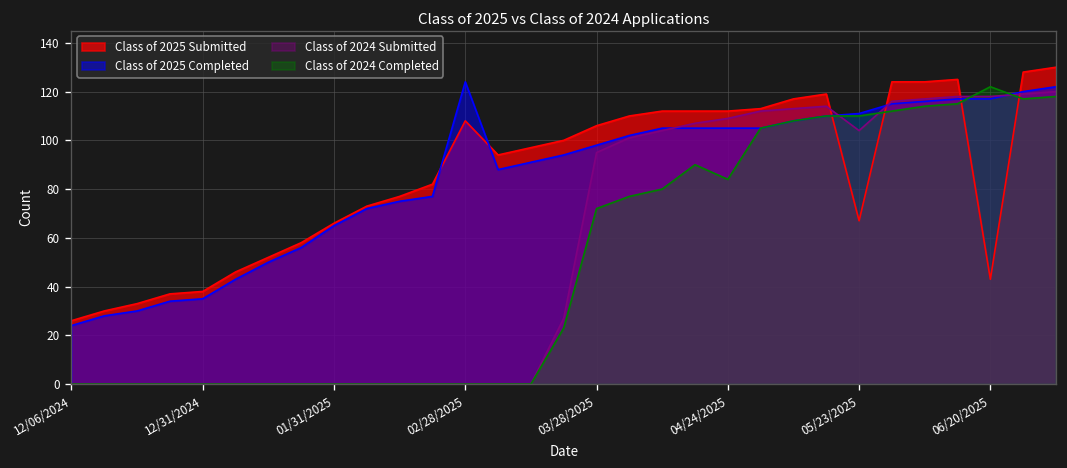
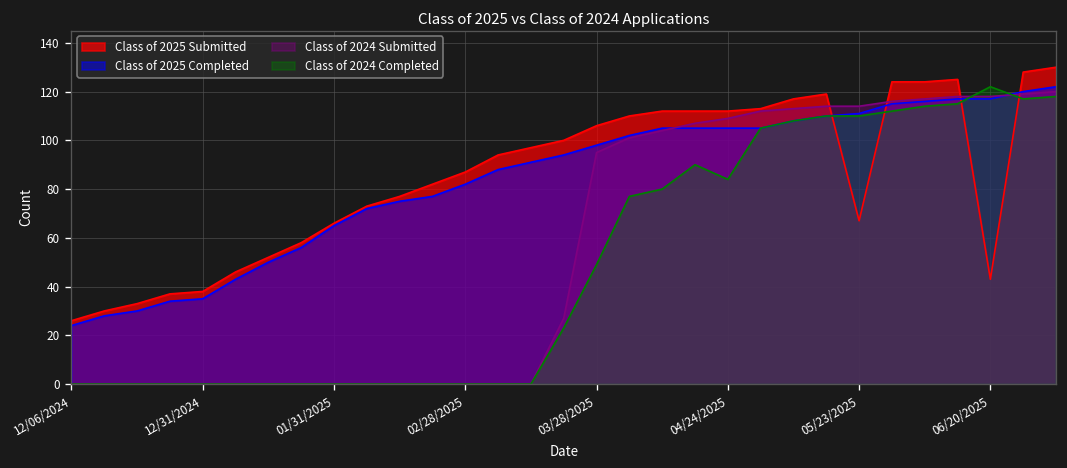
Class of 2025 Submitted, 02/28/2025: 108 -> 87
Class of 2025 Completed, 02/28/2025: 124 -> 82
Class of 2024 Completed, 03/28/2025: 72 -> 49
Class of 2024 Submitted, 05/23/2025: 104 -> 114
